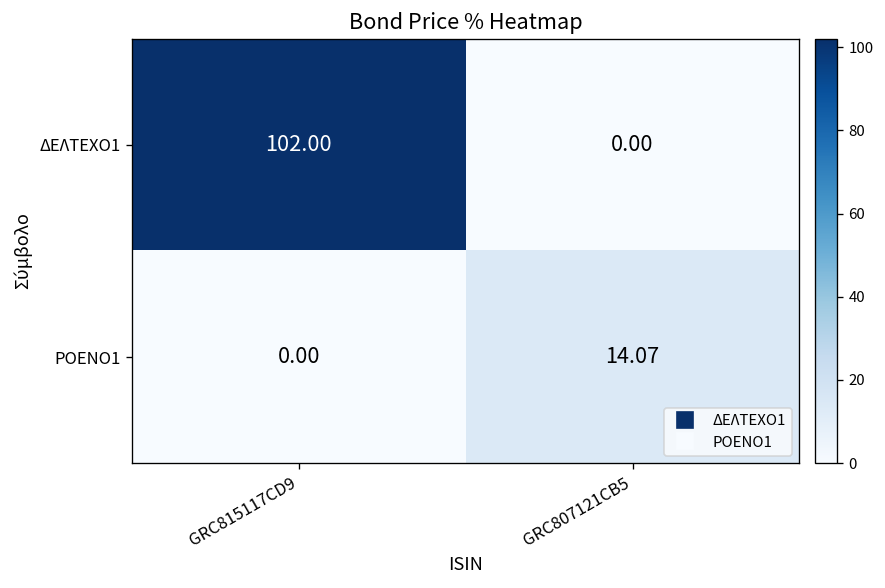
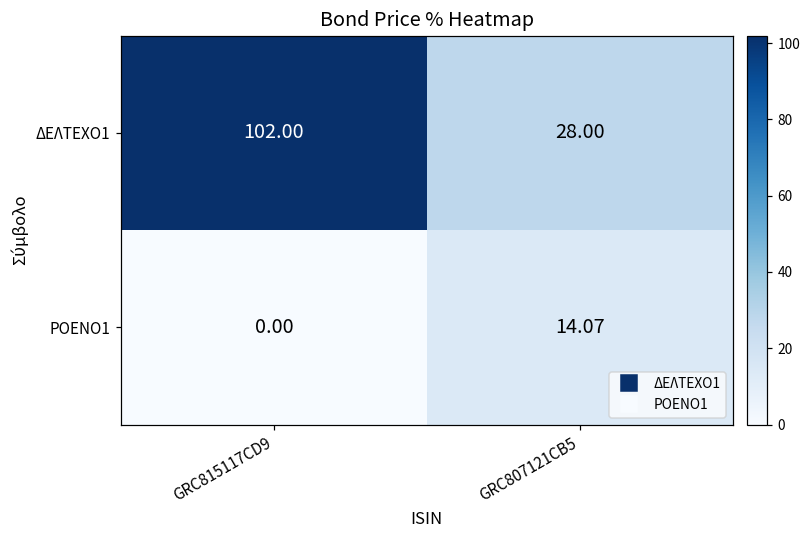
ΔΕΛΤΕΧΟ1, GRC807121CB5: 0.00 -> 28.00
